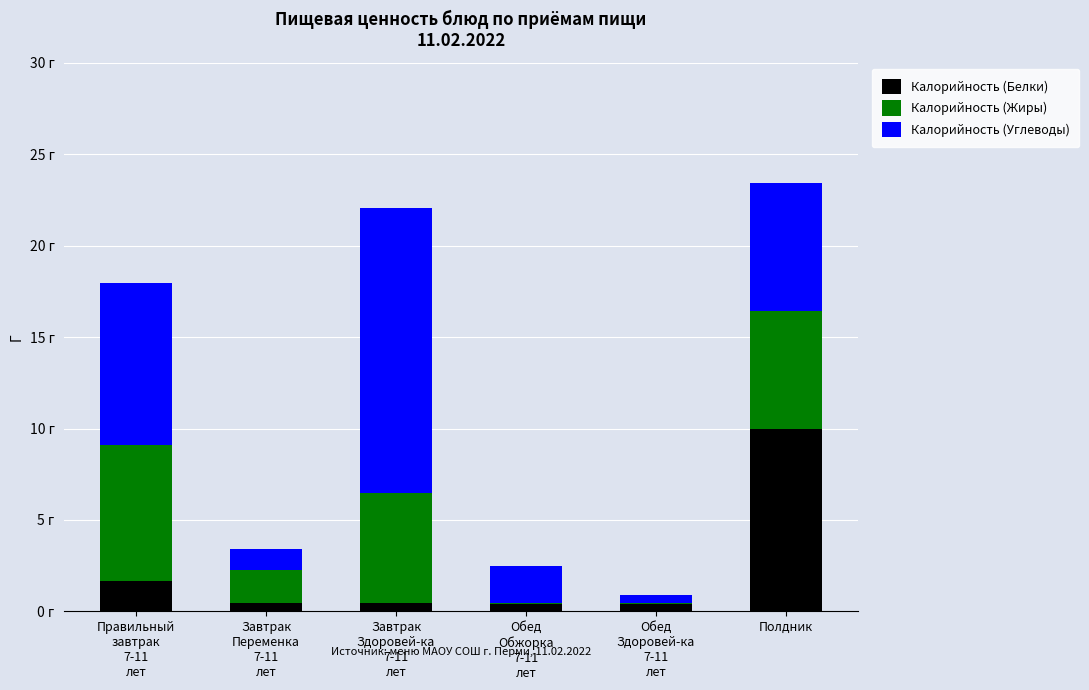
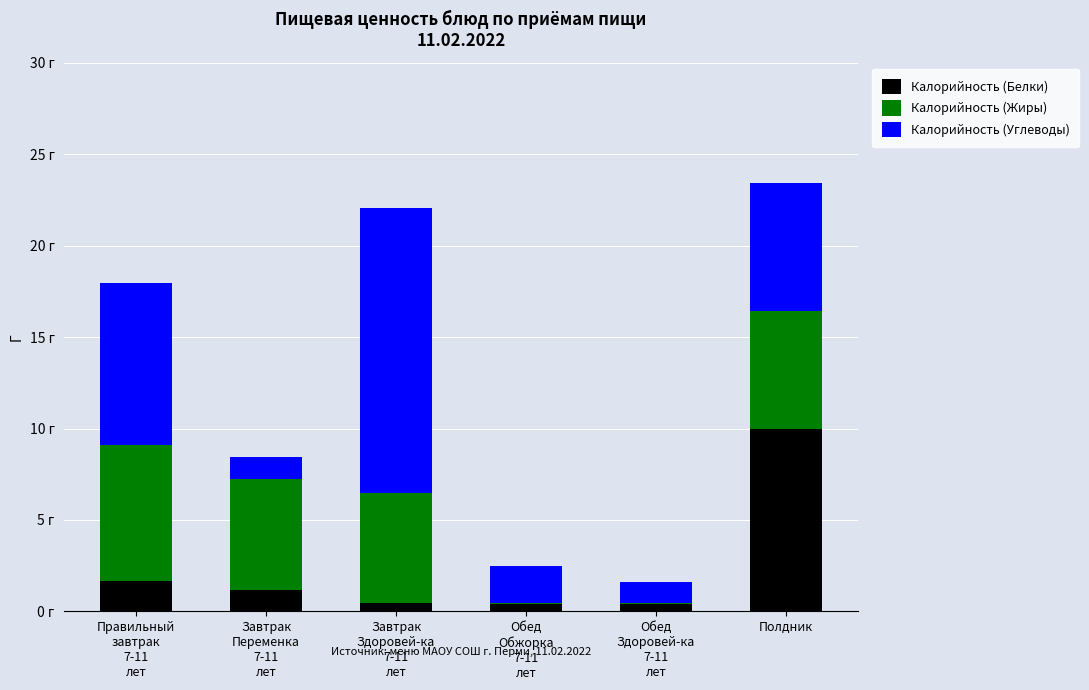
Калорийность (Белки), Завтрак Переменка 7-11 лет: 0.5 г -> 1.2 г
Калорийность (Жиры), Завтрак Переменка 7-11 лет: 1.8 г -> 6.1 г
Калорийность (Углеводы), Обед Здоровей-ка 7-11 лет: 0.4 г -> 1.1 г
